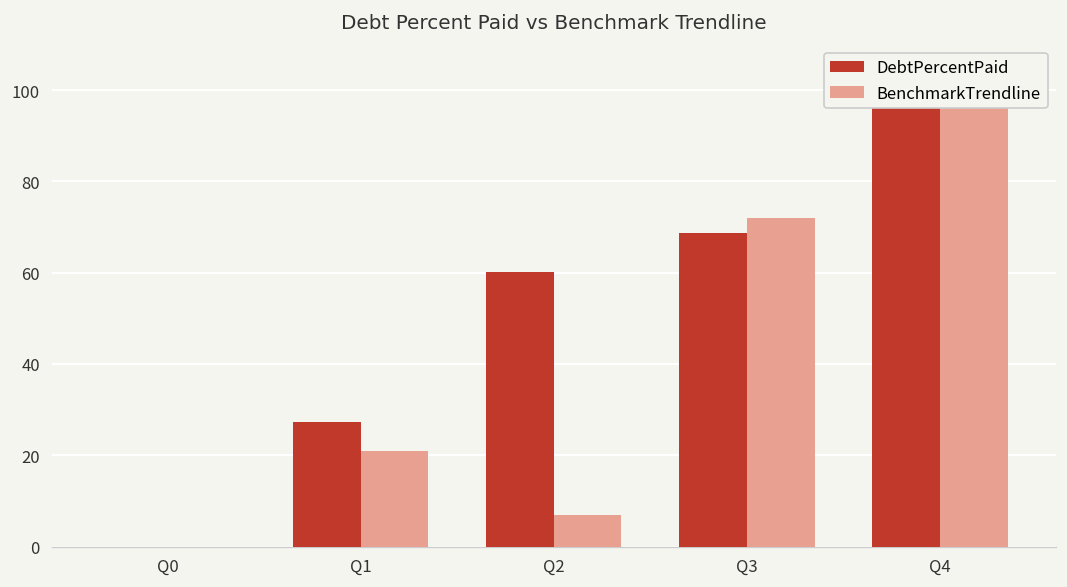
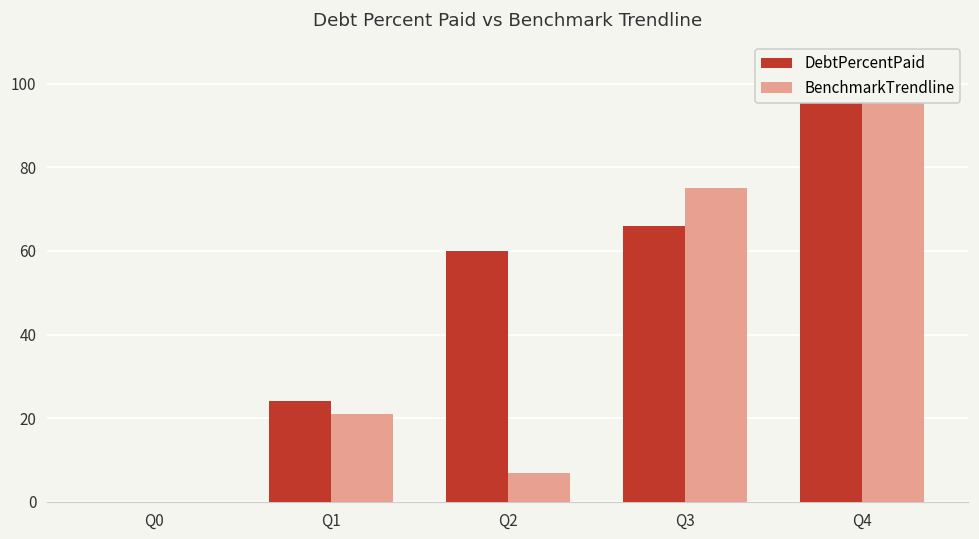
DebtPercentPaid, Q1: 27 -> 24
DebtPercentPaid, Q3: 69 -> 66
BenchmarkTrendline, Q3: 72 -> 75
